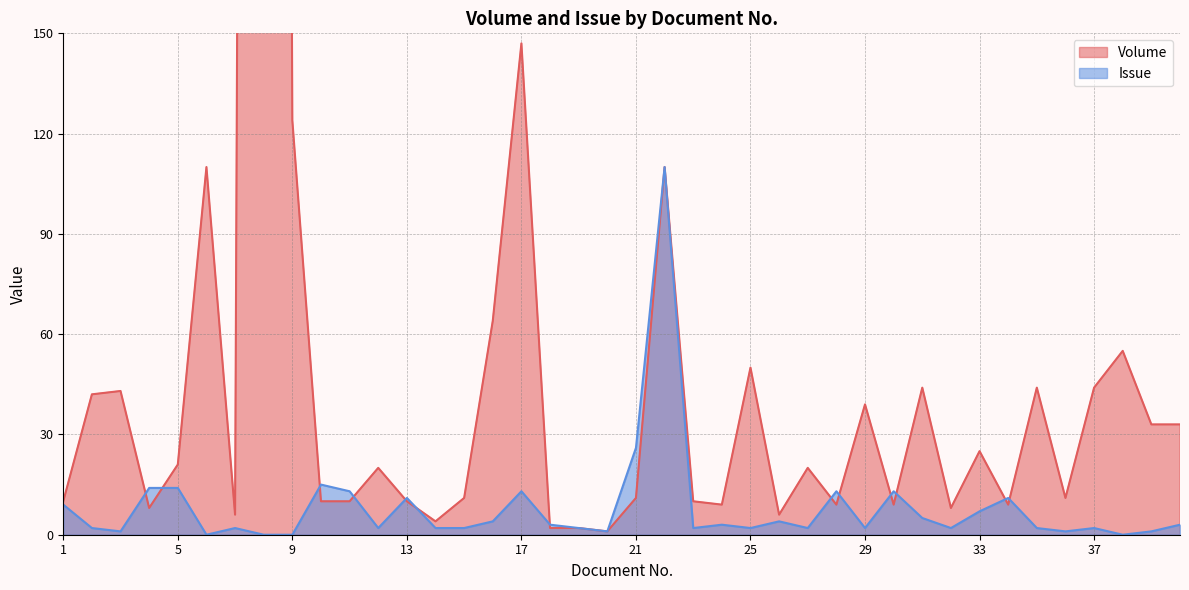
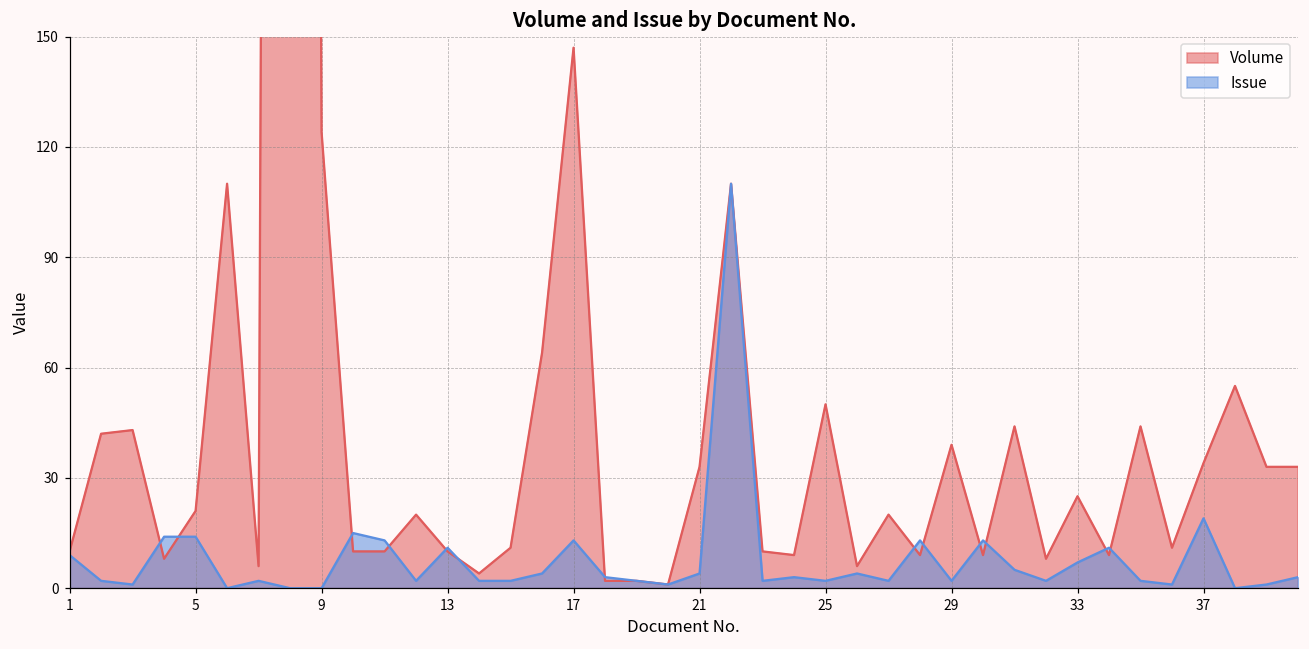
Volume, 21: 11 -> 33
Issue, 21: 26 -> 4
Volume, 37: 44 -> 34
Issue, 37: 2 -> 19
